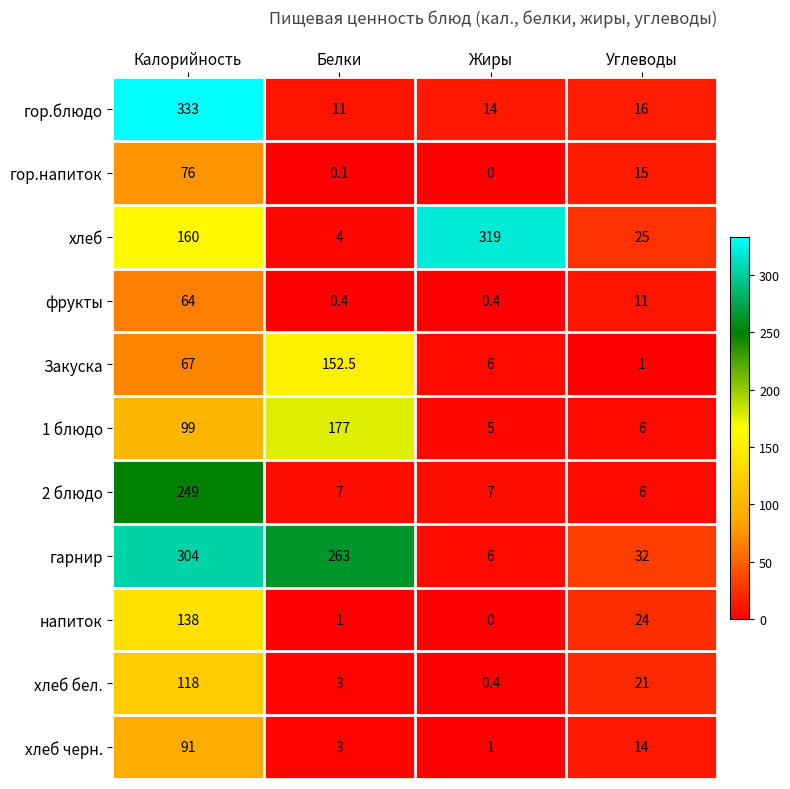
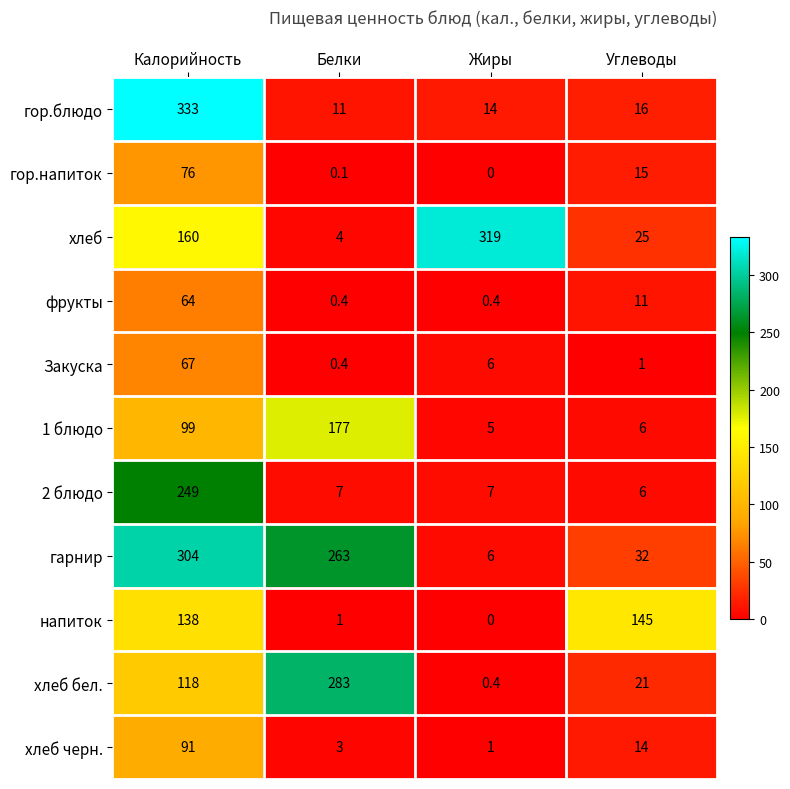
Закуска, Белки: 152.5 -> 0.4
напиток, Углеводы: 24 -> 145
хлеб бел., Белки: 3 -> 283
